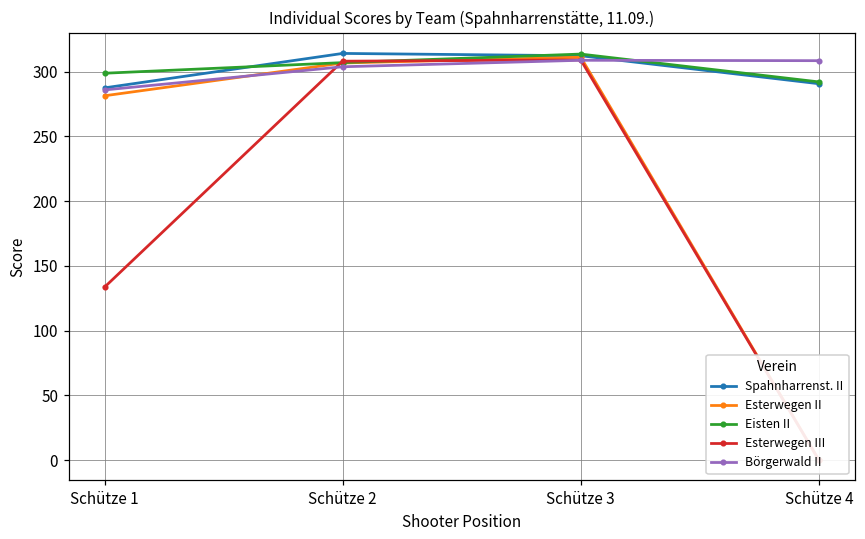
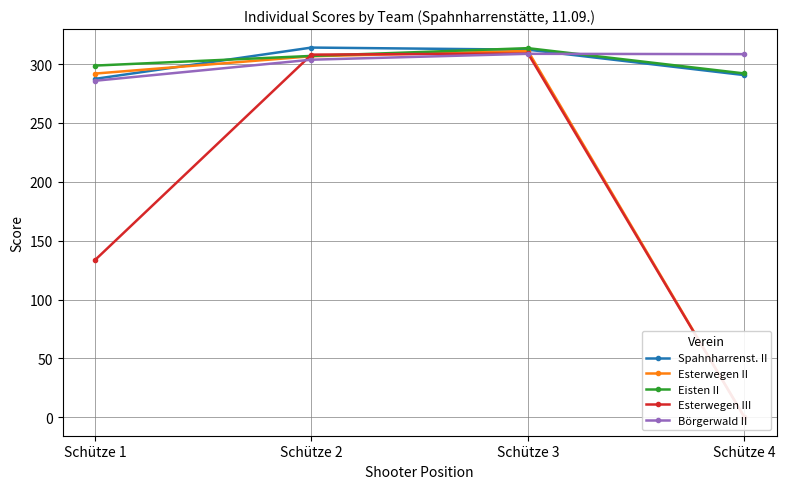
Esterwegen II, Schütze 1: 281 -> 292
